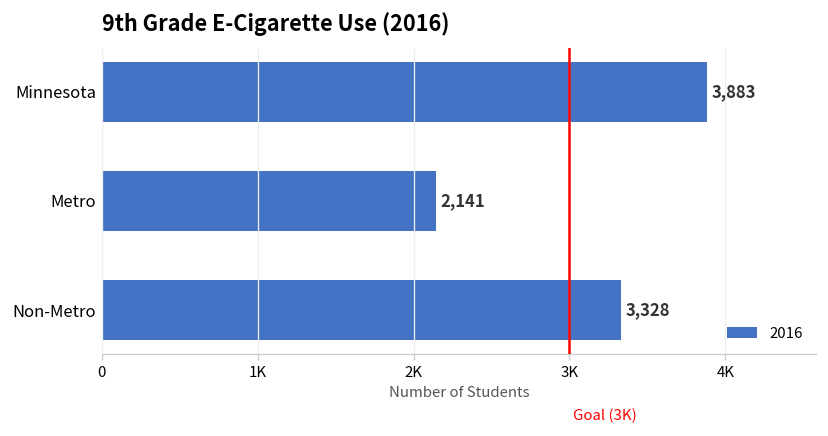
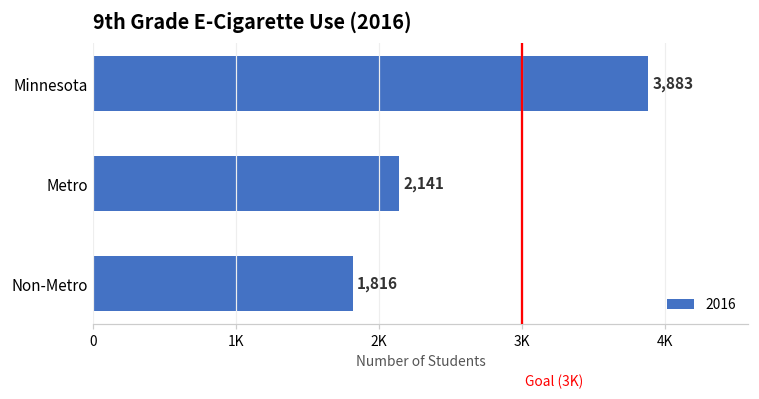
Non-Metro: 3,328 -> 1,816
